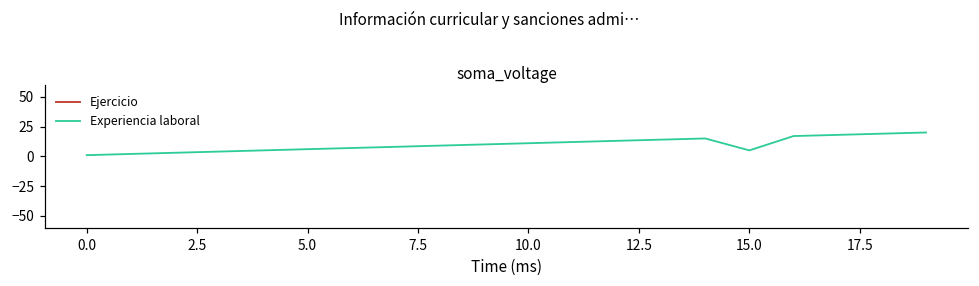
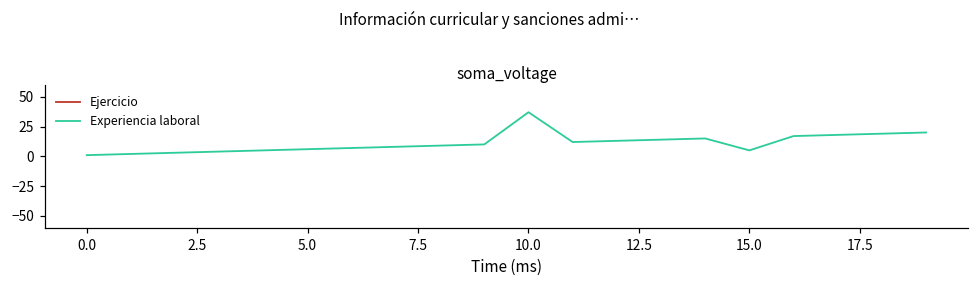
Experiencia laboral, 10.0: 11 -> 37
